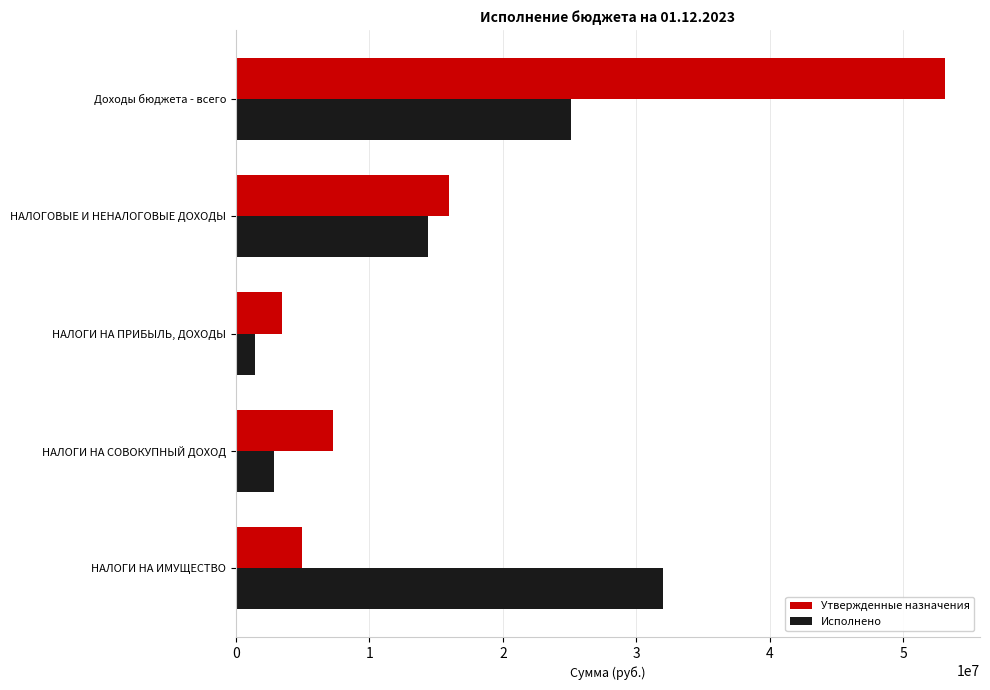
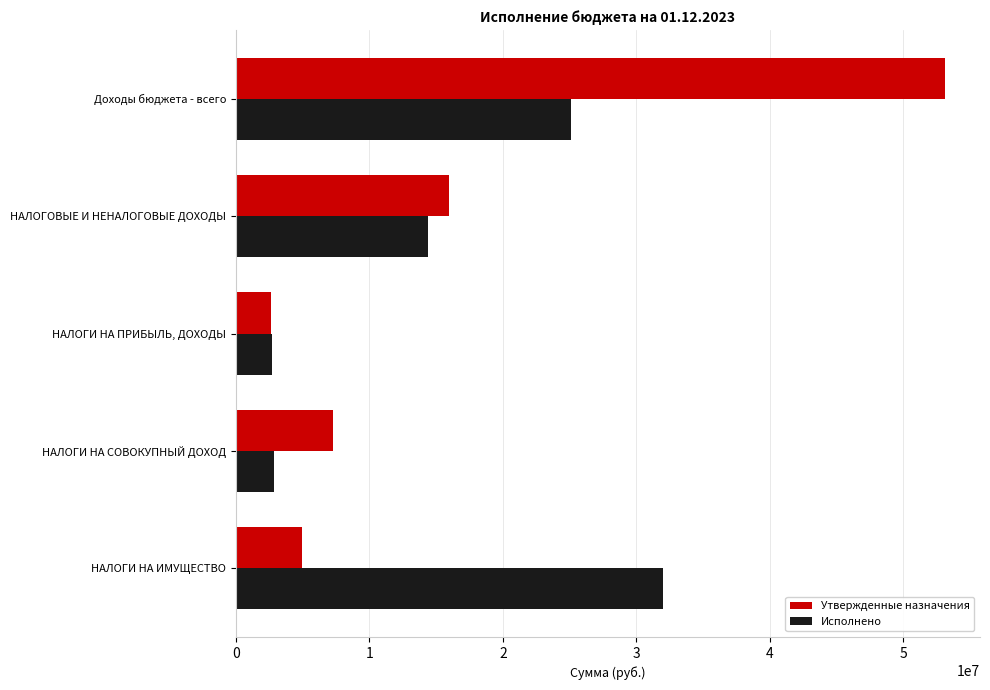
Утвержденные назначения, НАЛОГИ НА ПРИБЫЛЬ, ДОХОДЫ: 3400000 -> 2600000
Исполнено, НАЛОГИ НА ПРИБЫЛЬ, ДОХОДЫ: 1400000 -> 2700000
